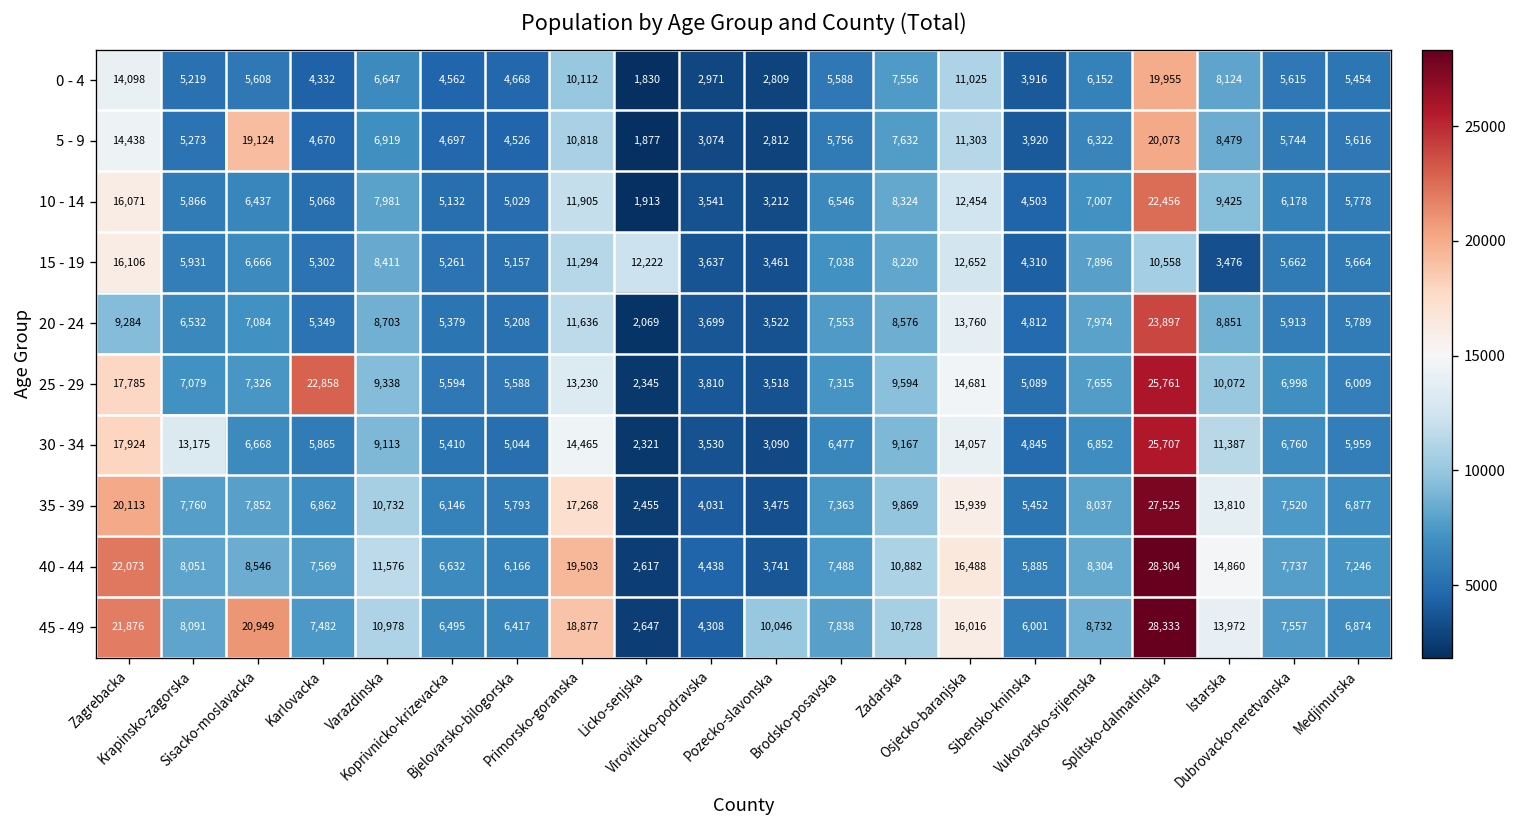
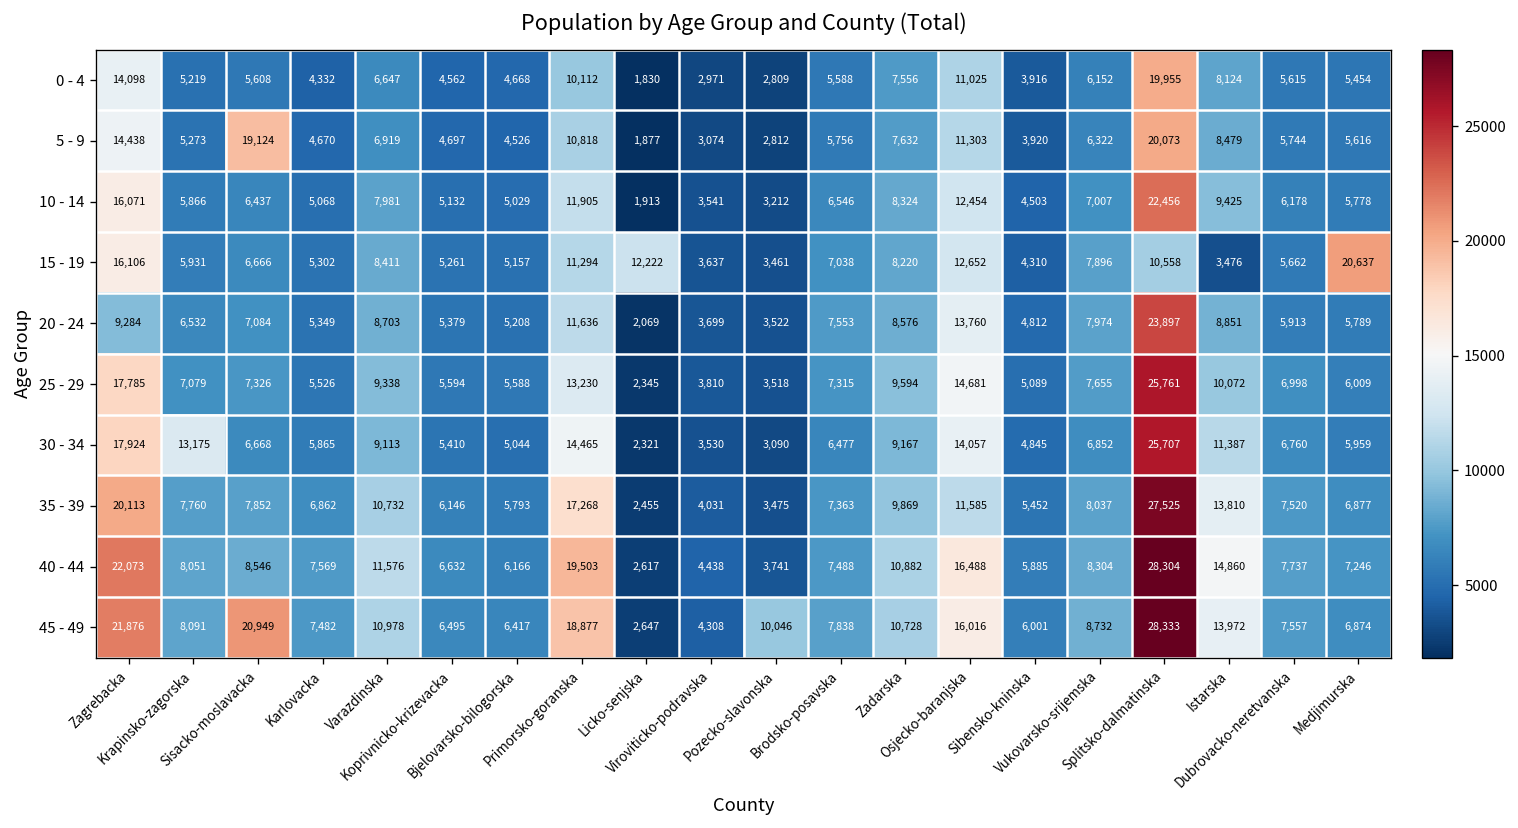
15 - 19, Medjimurska: 5,664 -> 20,637
25 - 29, Karlovacka: 22,858 -> 5,526
35 - 39, Osjecko-baranjska: 15,939 -> 11,585
